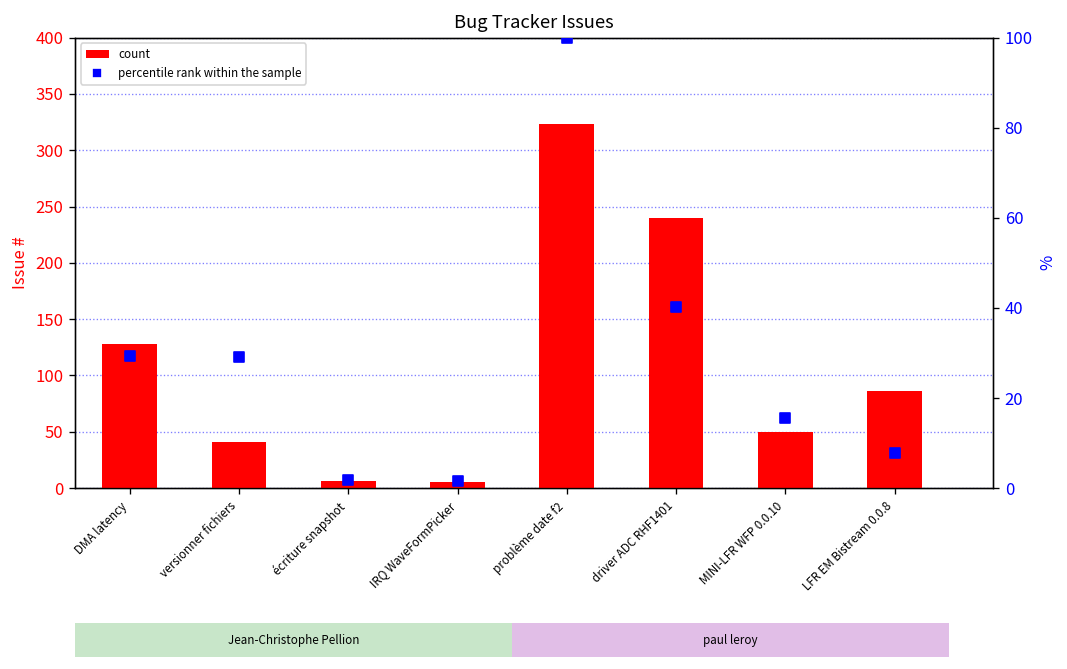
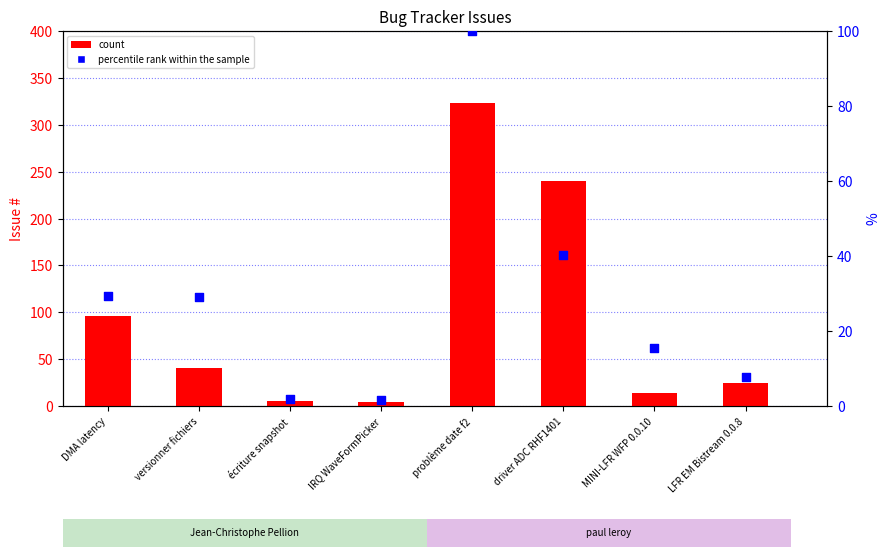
count, DMA latency: 130 -> 100
count, MINI-LFR WFP 0.0.10: 50 -> 10
count, LFR EM Bistream 0.0.8: 90 -> 30
